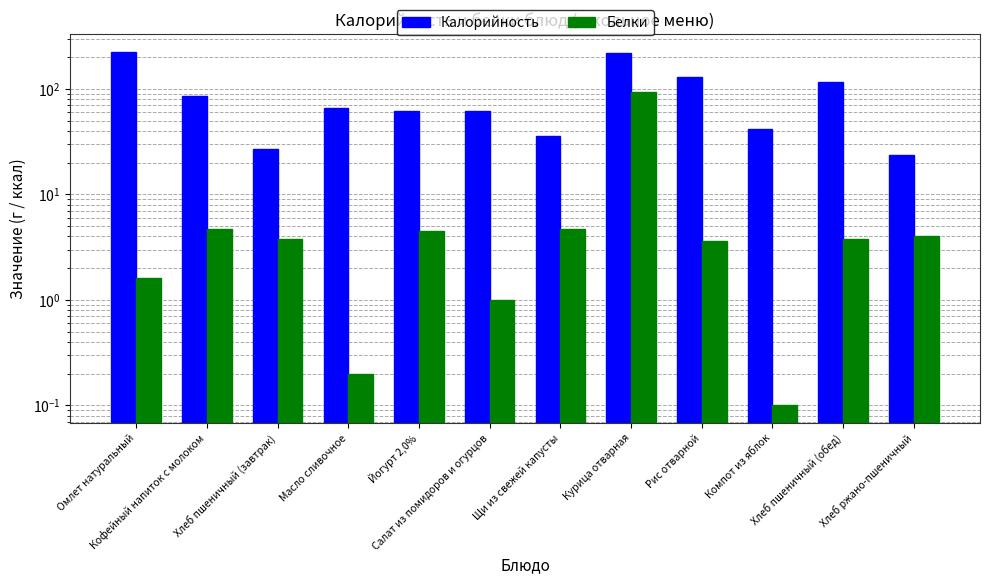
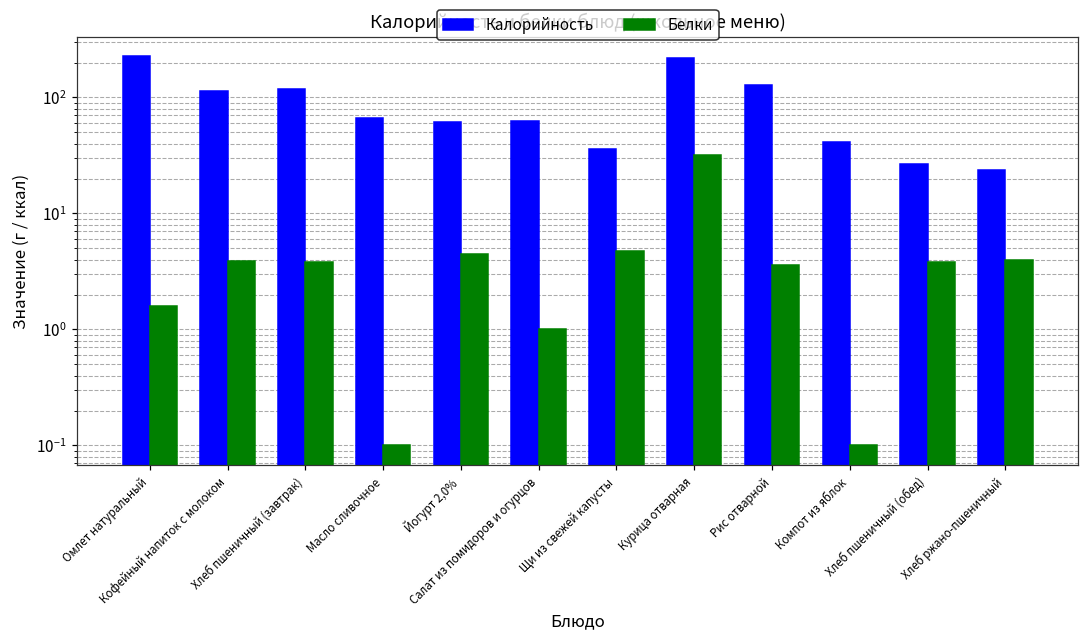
Калорийность, Кофейный напиток с молоком: 90 -> 110
Белки, Кофейный напиток с молоком: 5 -> 3.9
Калорийность, Хлеб пшеничный (завтрак): 27 -> 120
Белки, Масло сливочное: 0.2 -> 0.1
Белки, Курица отварная: 90 -> 32
Калорийность, Хлеб пшеничный (обед): 120 -> 27
